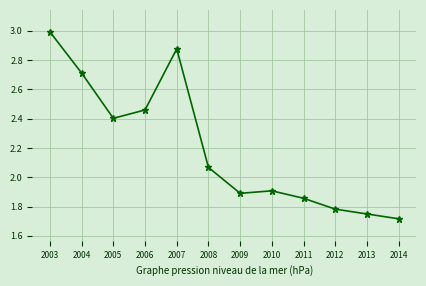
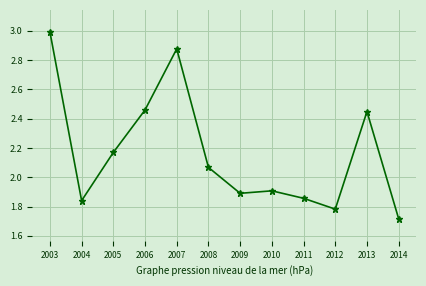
2004: 2.71 -> 1.84
2005: 2.40 -> 2.17
2013: 1.75 -> 2.45
